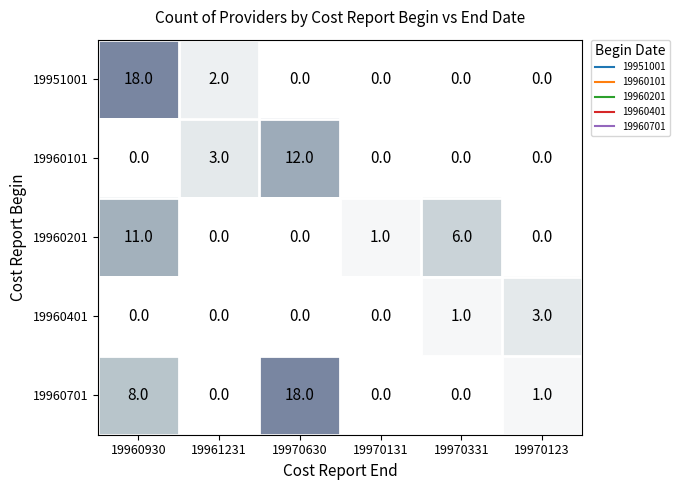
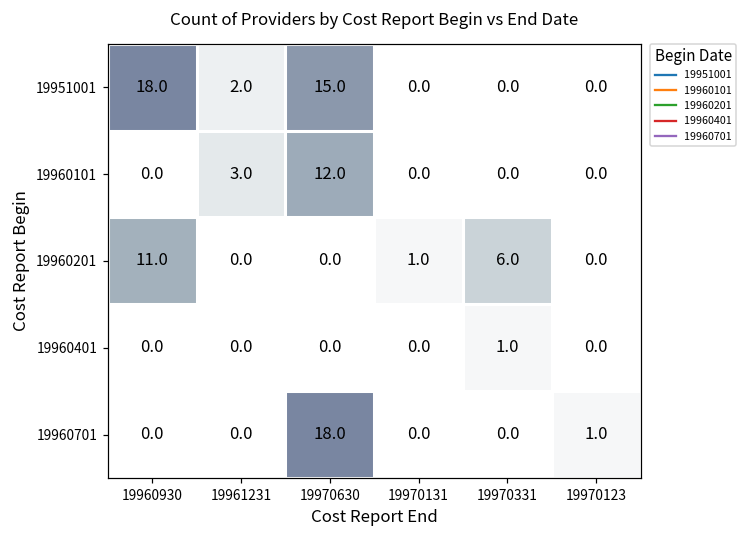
19951001, 19970630: 0.0 -> 15.0
19960401, 19970123: 3.0 -> 0.0
19960701, 19960930: 8.0 -> 0.0
